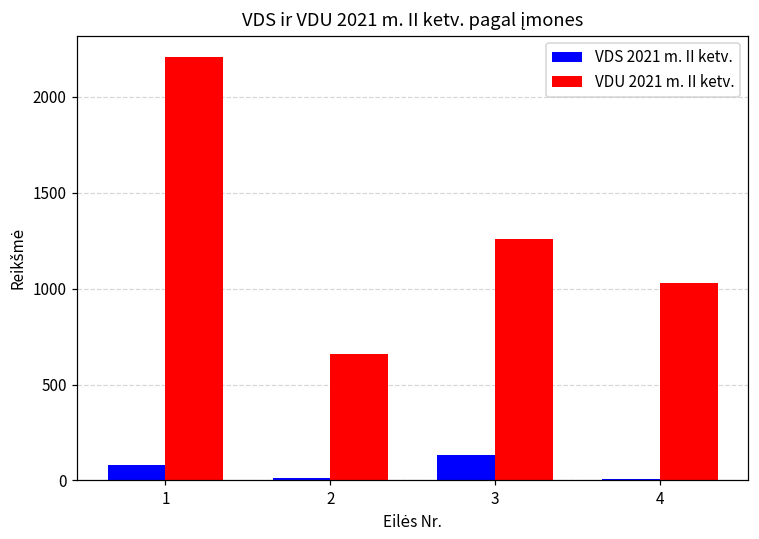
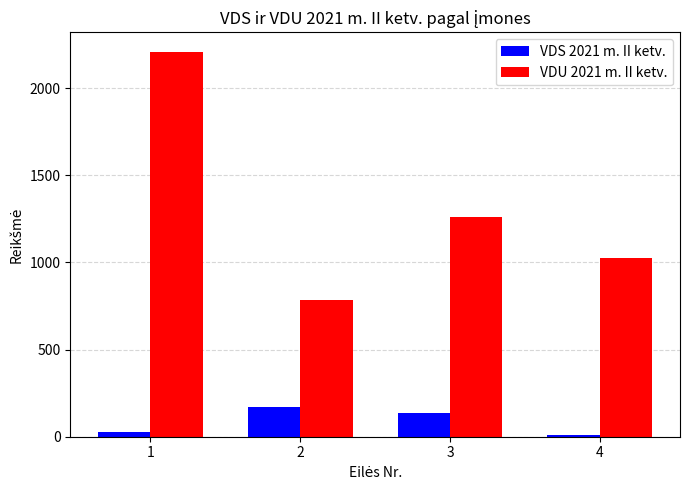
VDS 2021 m. II ketv., 1: 80 -> 30
VDS 2021 m. II ketv., 2: 10 -> 170
VDU 2021 m. II ketv., 2: 660 -> 790
